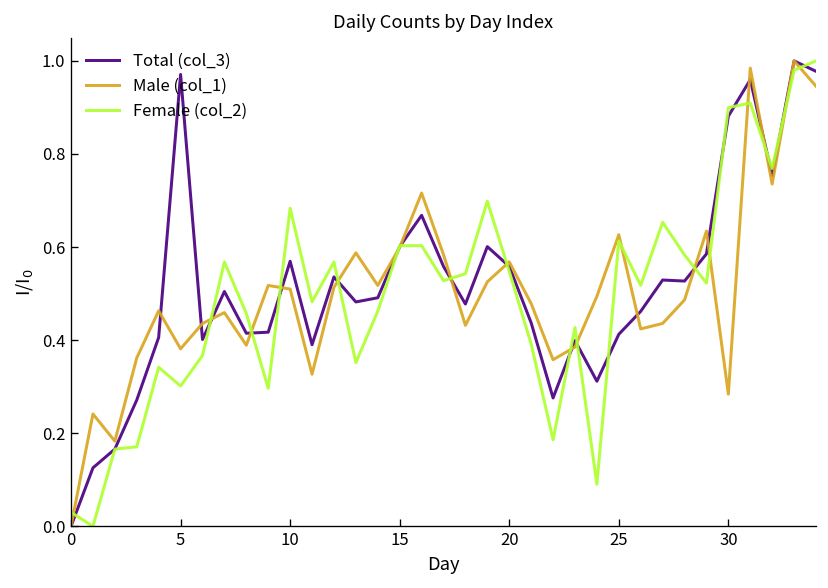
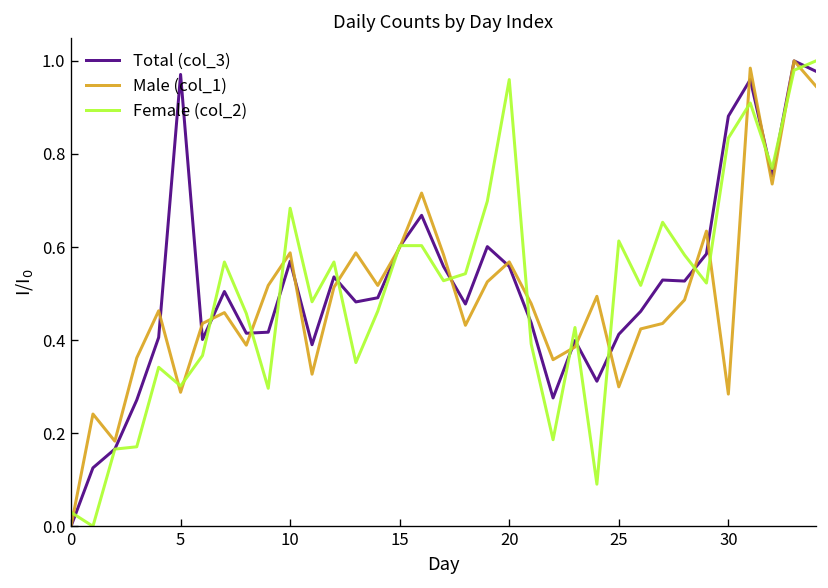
Male (col_1), 5: 0.38 -> 0.29
Male (col_1), 10: 0.51 -> 0.59
Female (col_2), 20: 0.55 -> 0.96
Male (col_1), 25: 0.63 -> 0.30
Female (col_2), 30: 0.90 -> 0.83
